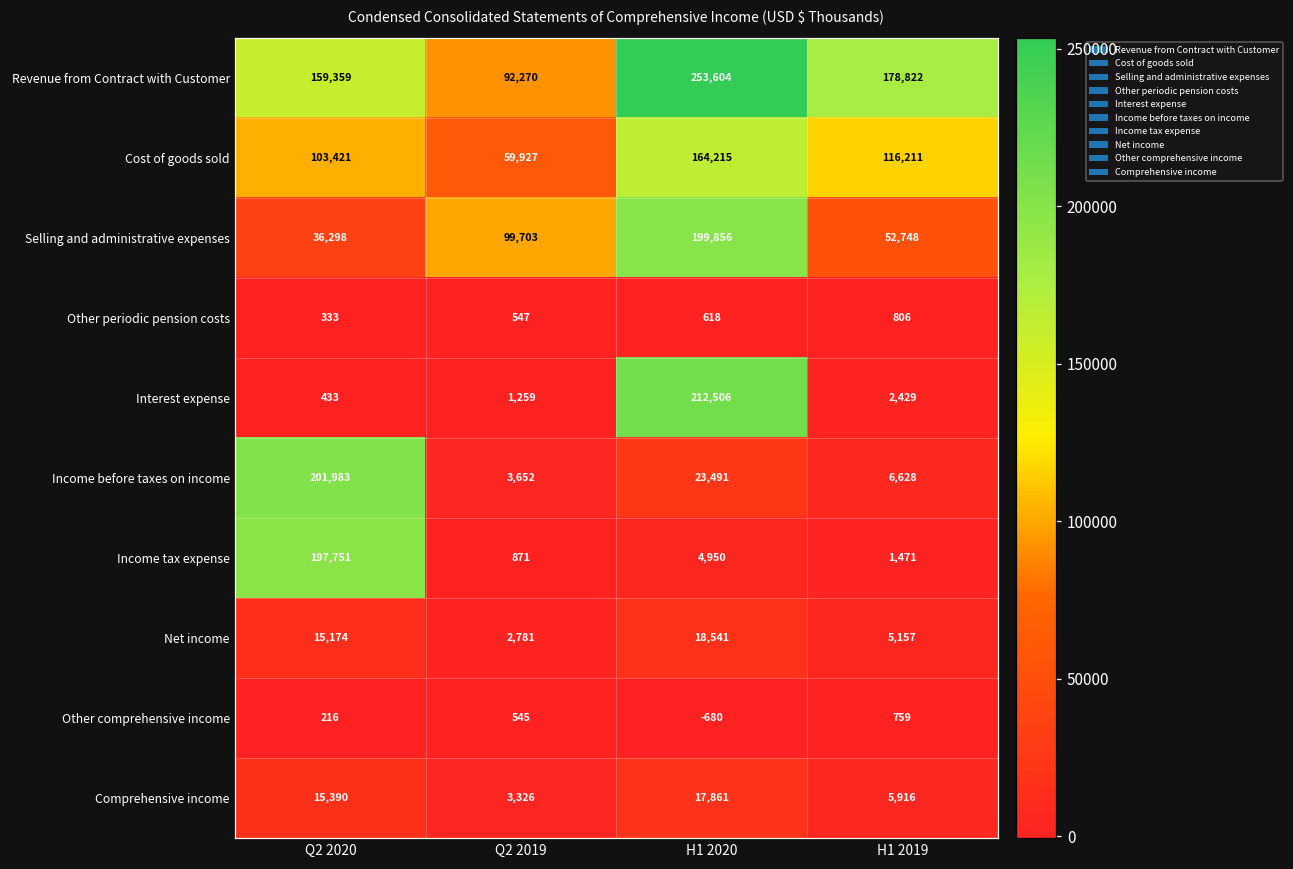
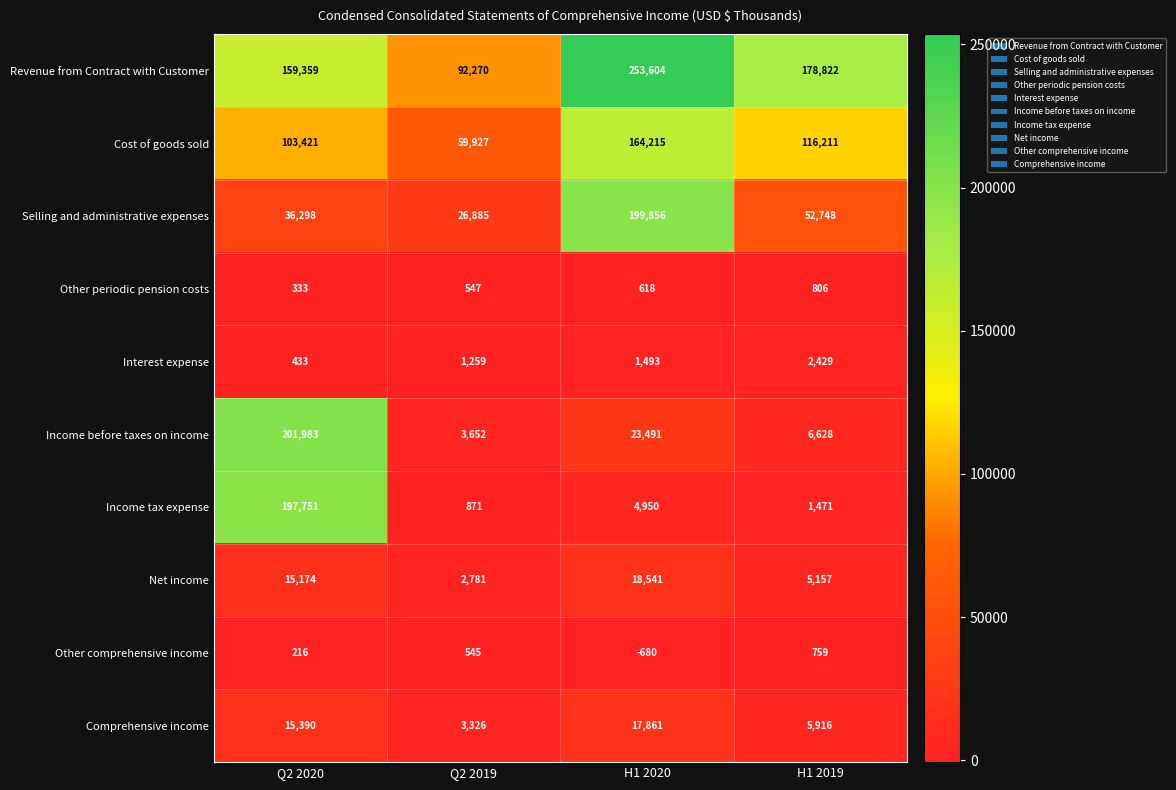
Selling and administrative expenses, Q2 2019: 99,703 -> 26,885
Interest expense, H1 2020: 212,506 -> 1,493
